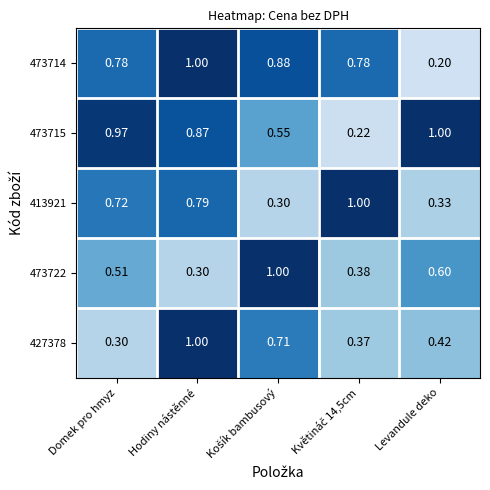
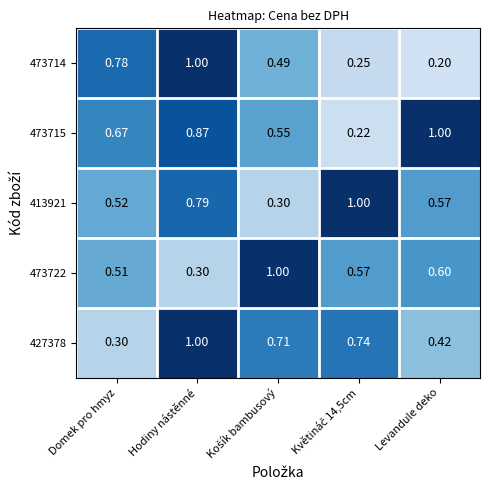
473714, Košík bambusový: 0.88 -> 0.49
473714, Květináč 14,5cm: 0.78 -> 0.25
473715, Domek pro hmyz: 0.97 -> 0.67
413921, Domek pro hmyz: 0.72 -> 0.52
413921, Levandule deko: 0.33 -> 0.57
473722, Květináč 14,5cm: 0.38 -> 0.57
427378, Květináč 14,5cm: 0.37 -> 0.74
